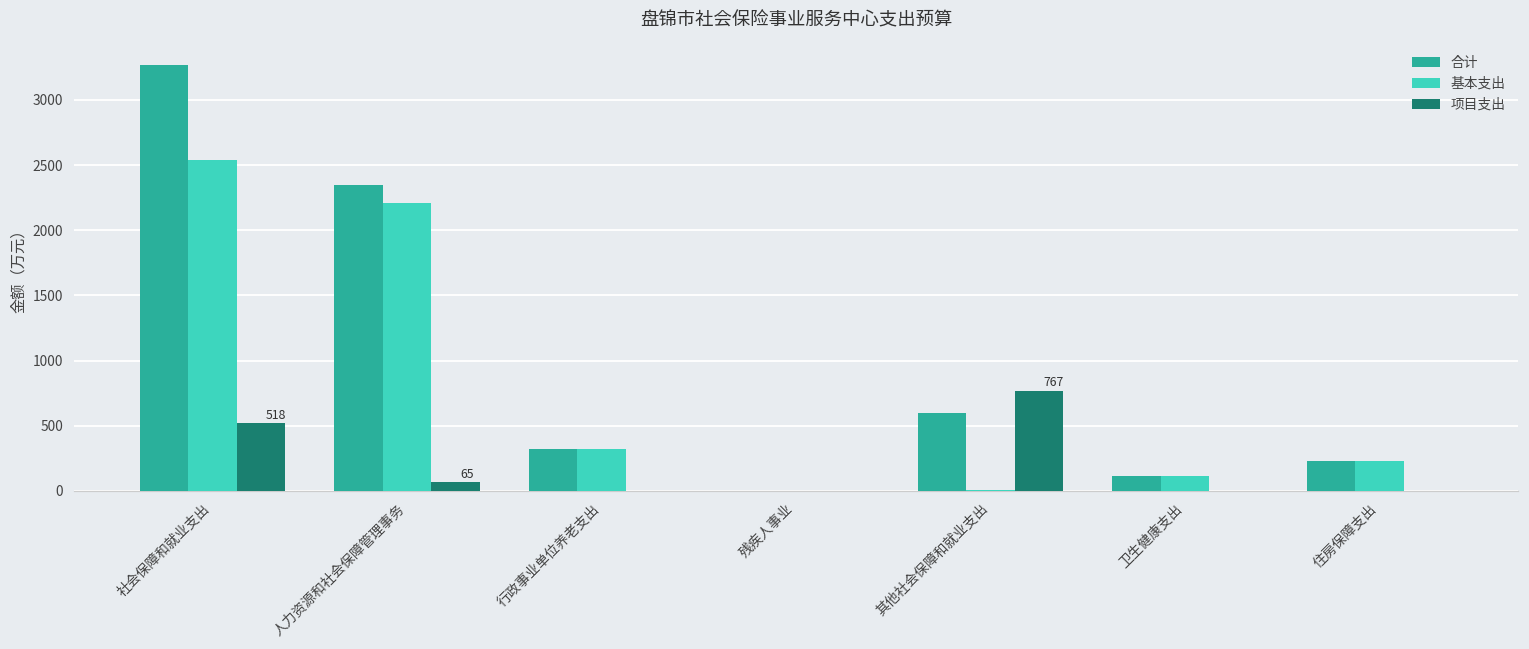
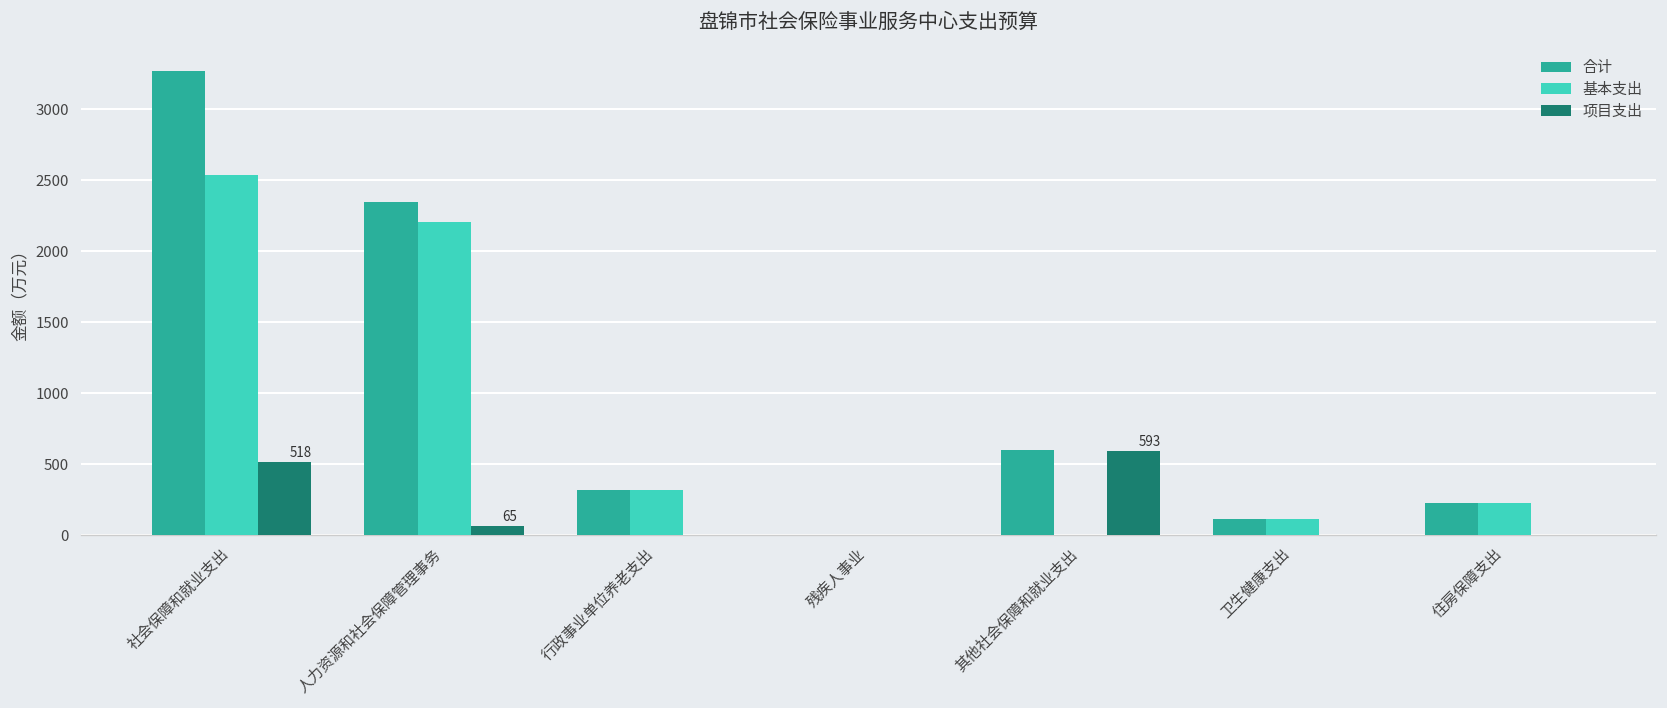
项目支出, 其他社会保障和就业支出: 767 -> 593
